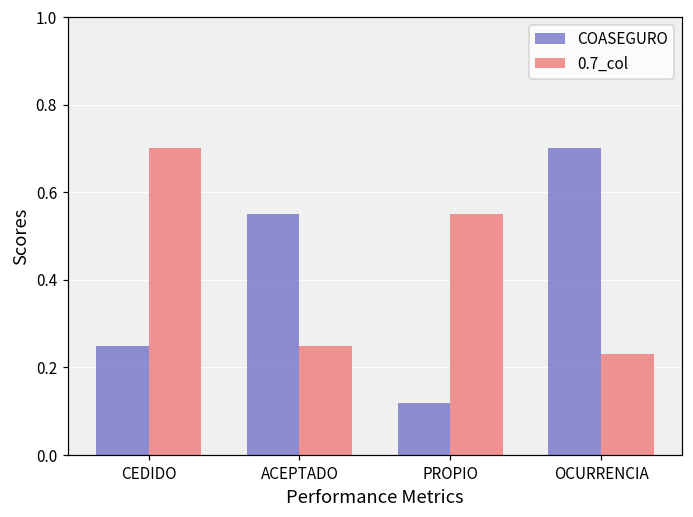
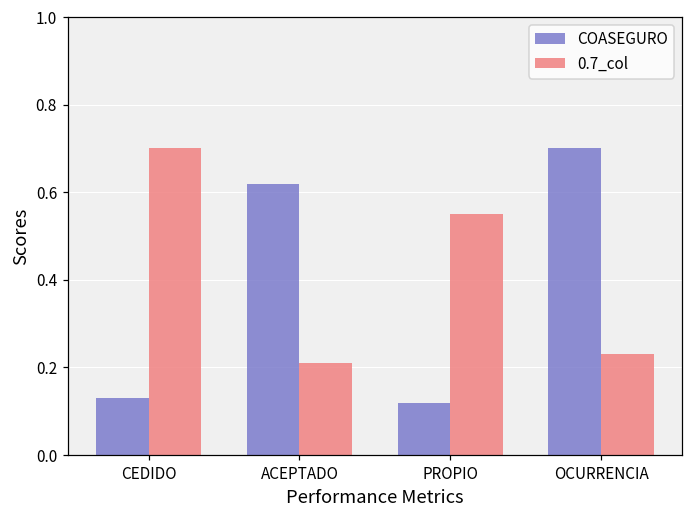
COASEGURO, CEDIDO: 0.25 -> 0.13
COASEGURO, ACEPTADO: 0.55 -> 0.62
0.7_col, ACEPTADO: 0.25 -> 0.21
